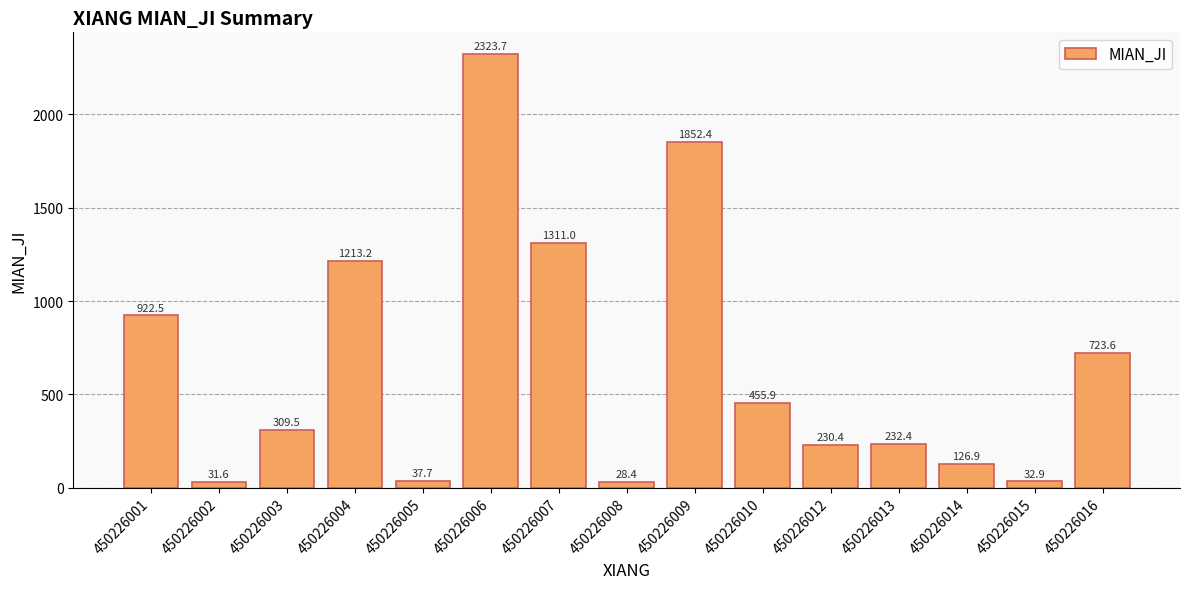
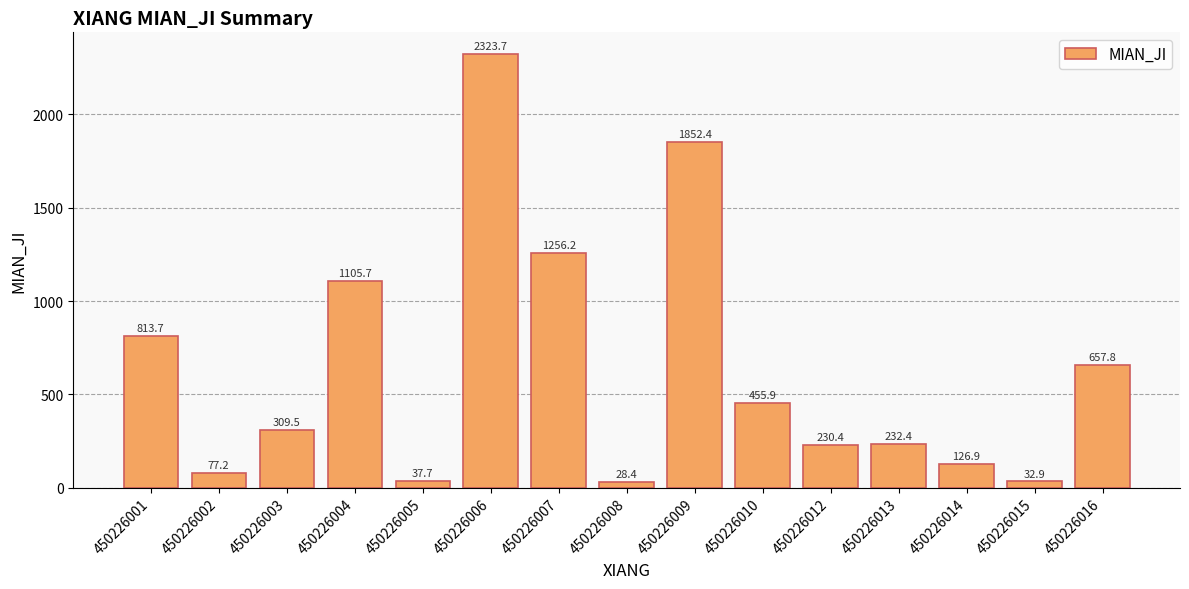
450226001: 922.5 -> 813.7
450226002: 31.6 -> 77.2
450226004: 1213.2 -> 1105.7
450226007: 1311.0 -> 1256.2
450226016: 723.6 -> 657.8
